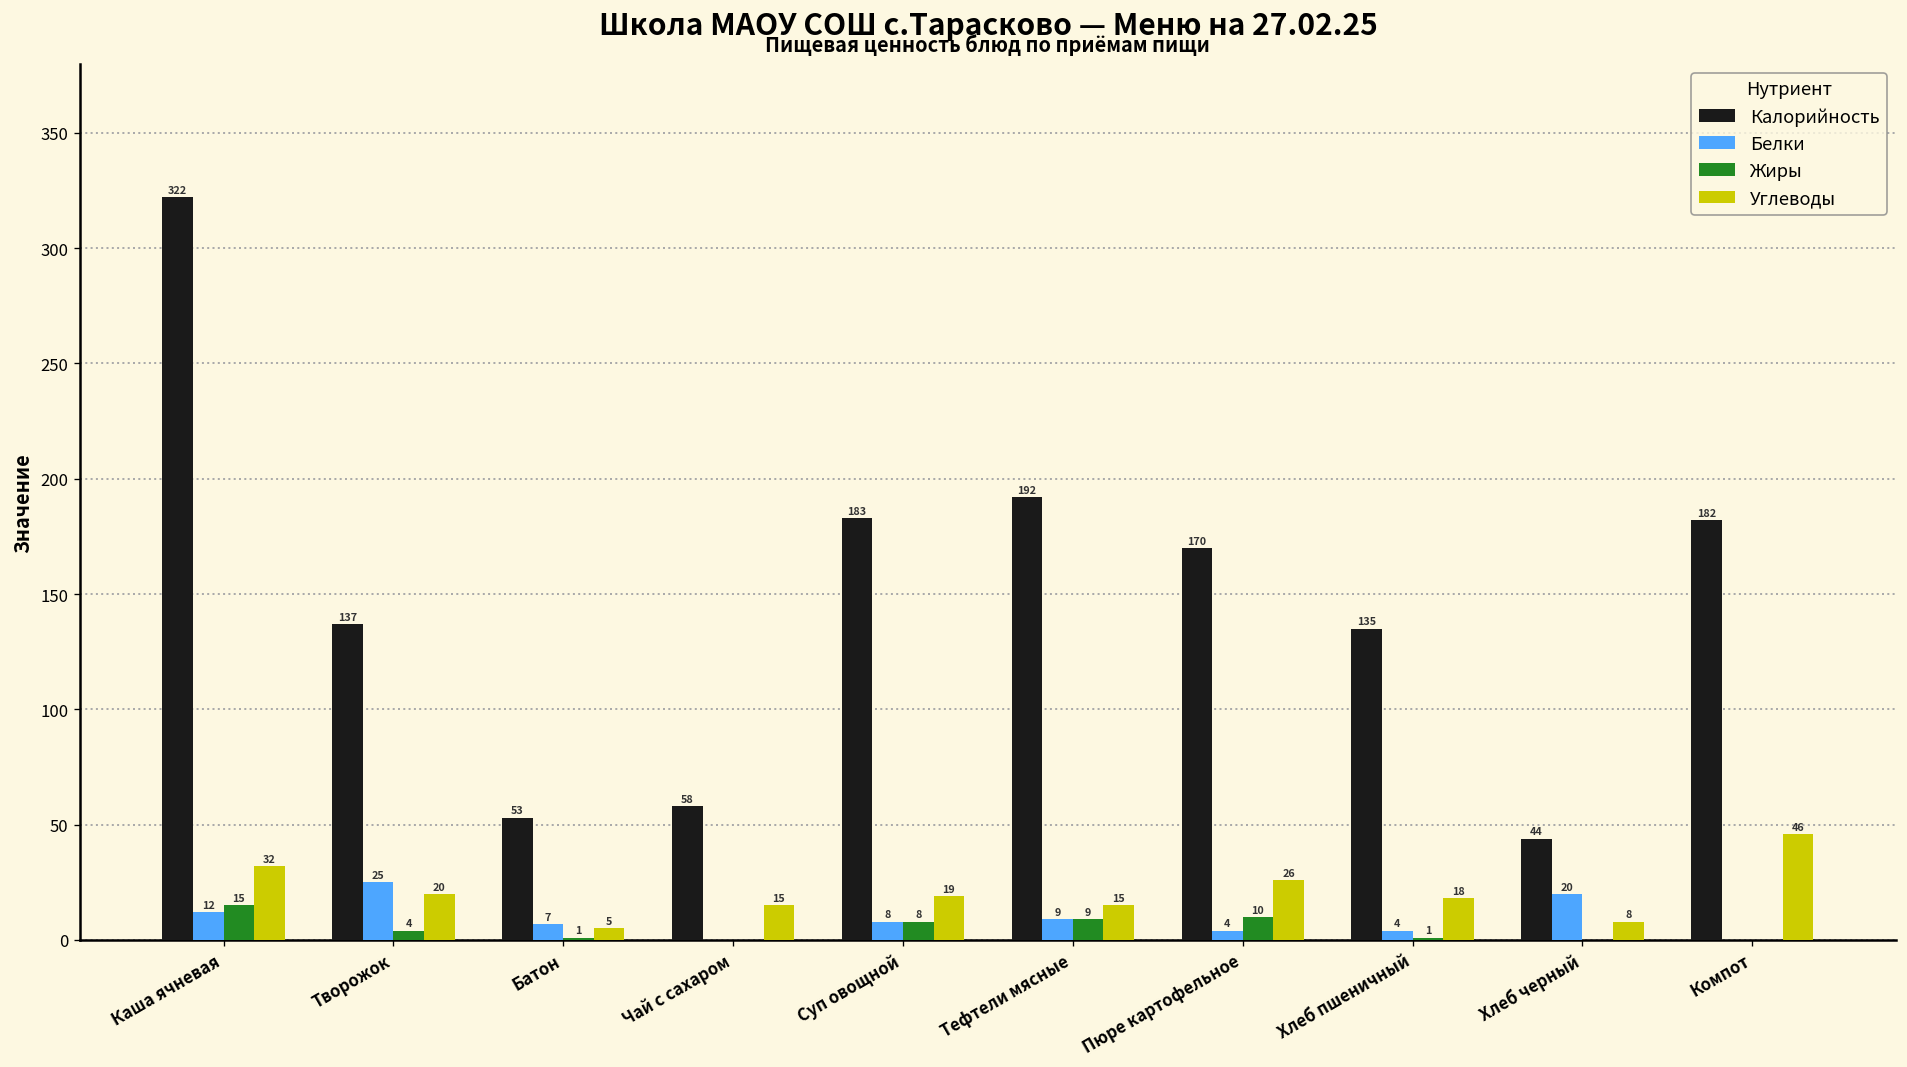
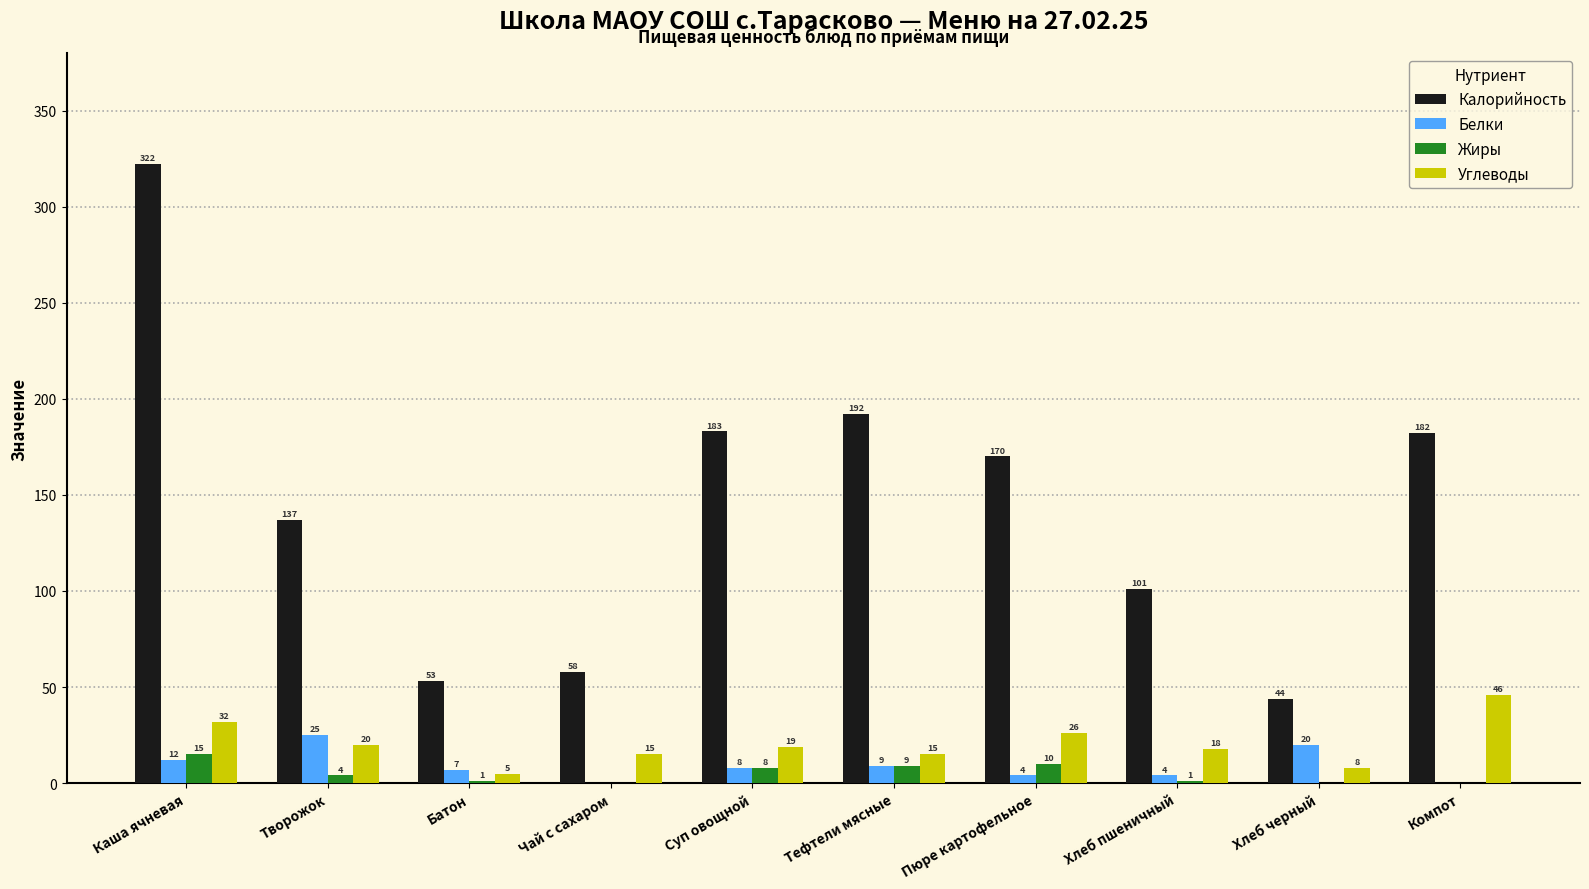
Калорийность, Хлеб пшеничный: 135 -> 101
